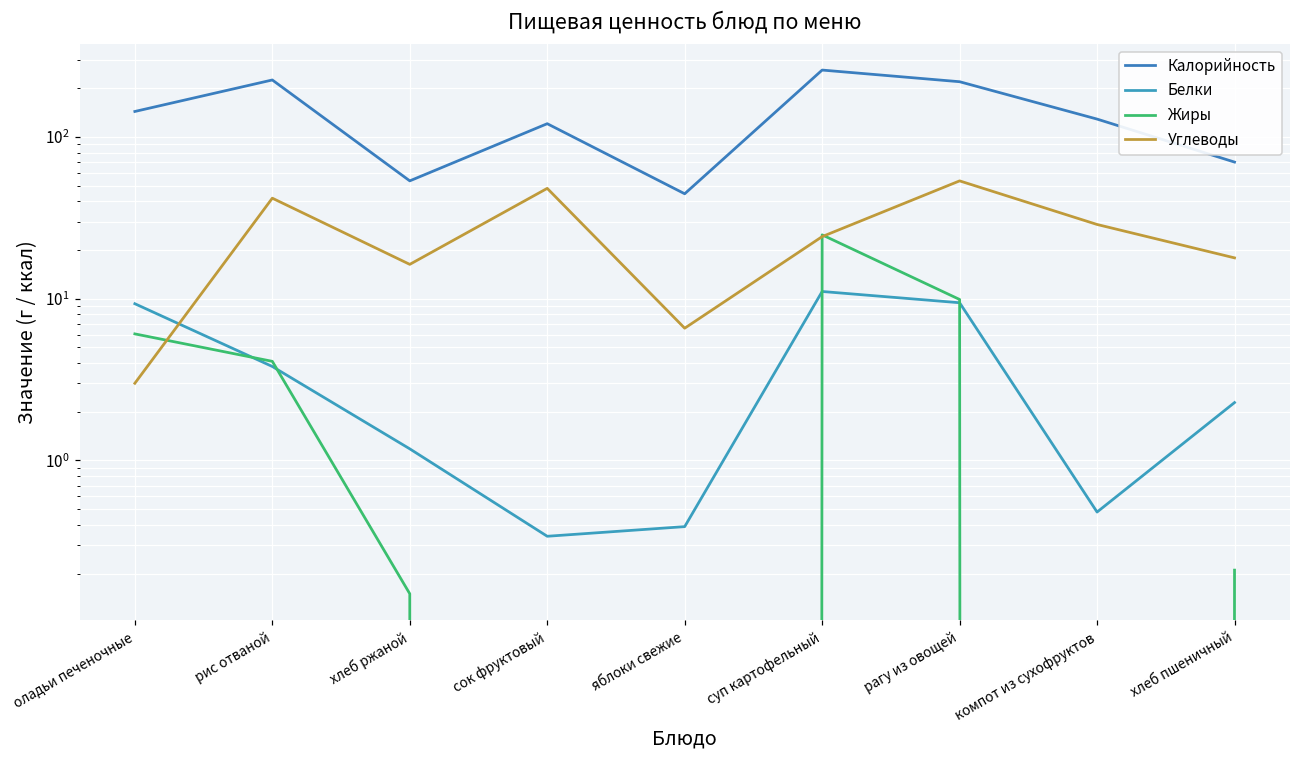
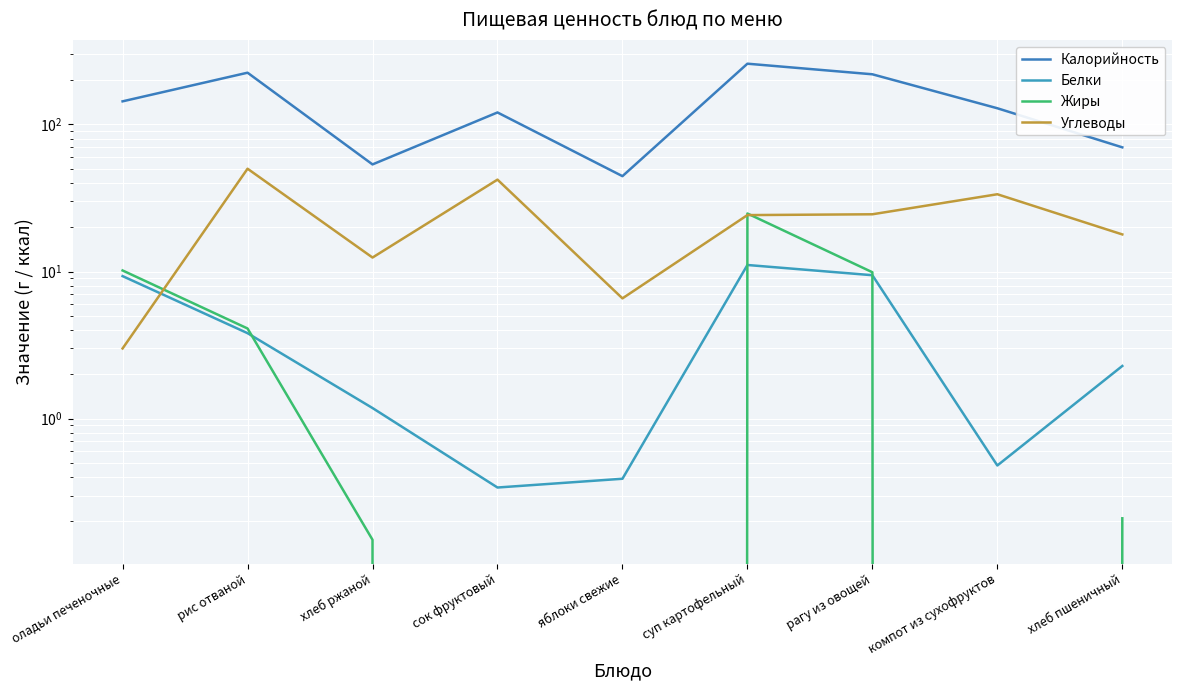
Жиры, оладьи печеночные: 6.1 -> 10
Углеводы, рис отваной: 42 -> 50
Углеводы, хлеб ржаной: 16 -> 12
Углеводы, сок фруктовый: 48 -> 42
Углеводы, рагу из овощей: 53 -> 25
Углеводы, компот из сухофруктов: 29 -> 34
